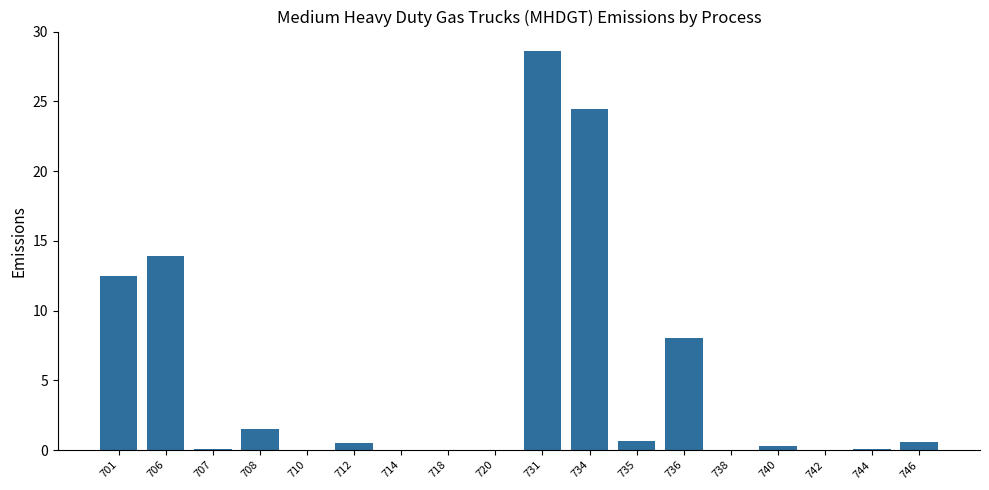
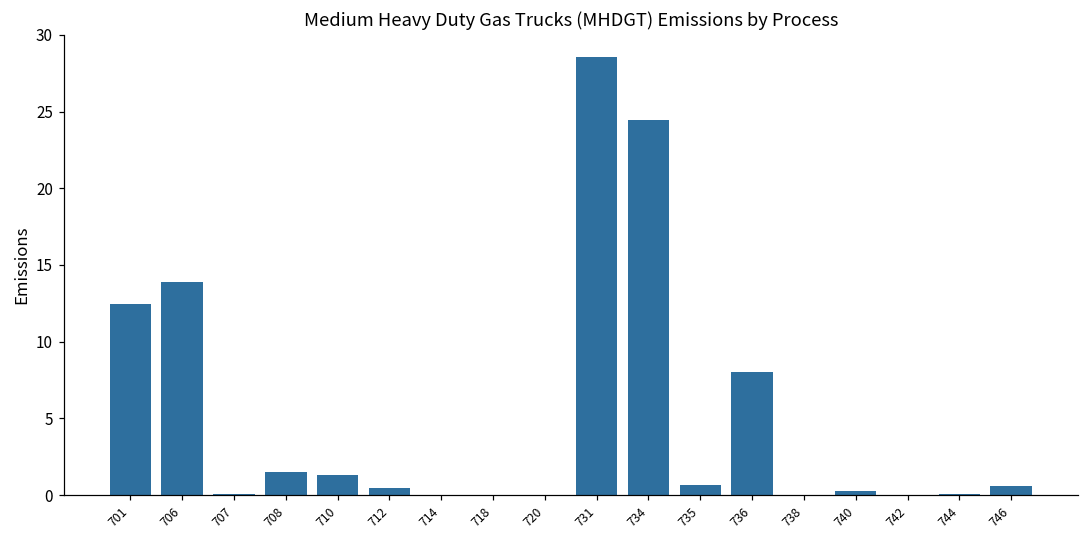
710: 0.0 -> 1.3
